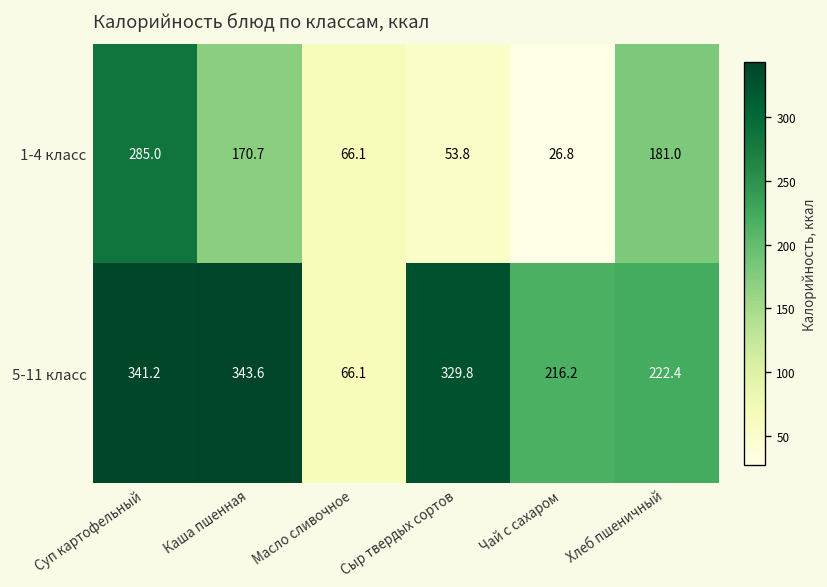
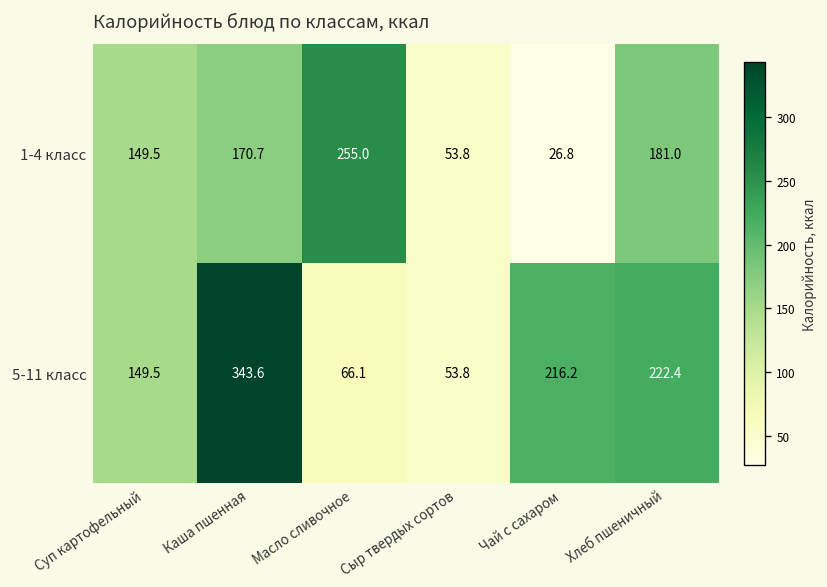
1-4 класс, Суп картофельный: 285.0 -> 149.5
1-4 класс, Масло сливочное: 66.1 -> 255.0
5-11 класс, Суп картофельный: 341.2 -> 149.5
5-11 класс, Сыр твердых сортов: 329.8 -> 53.8
